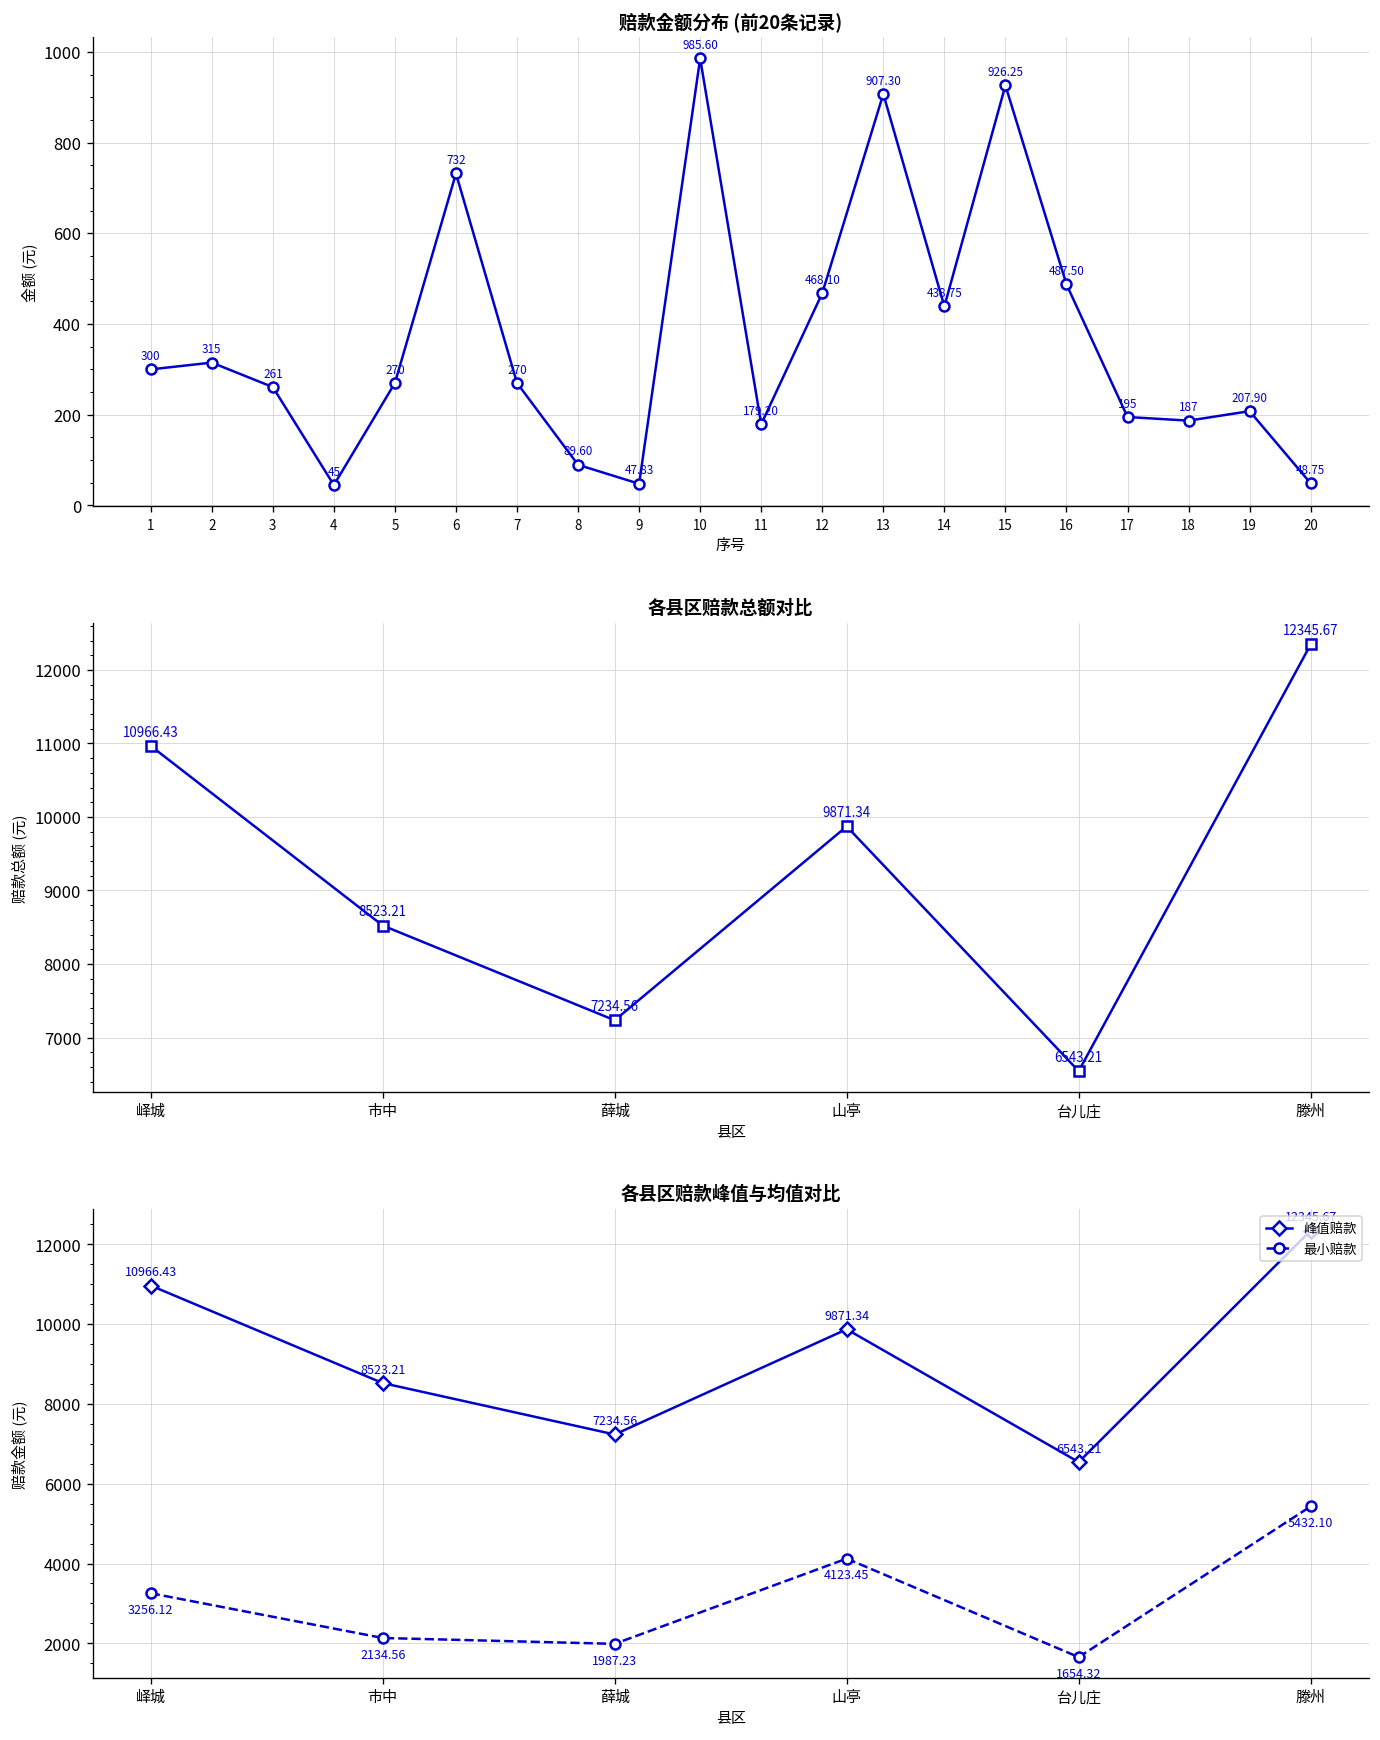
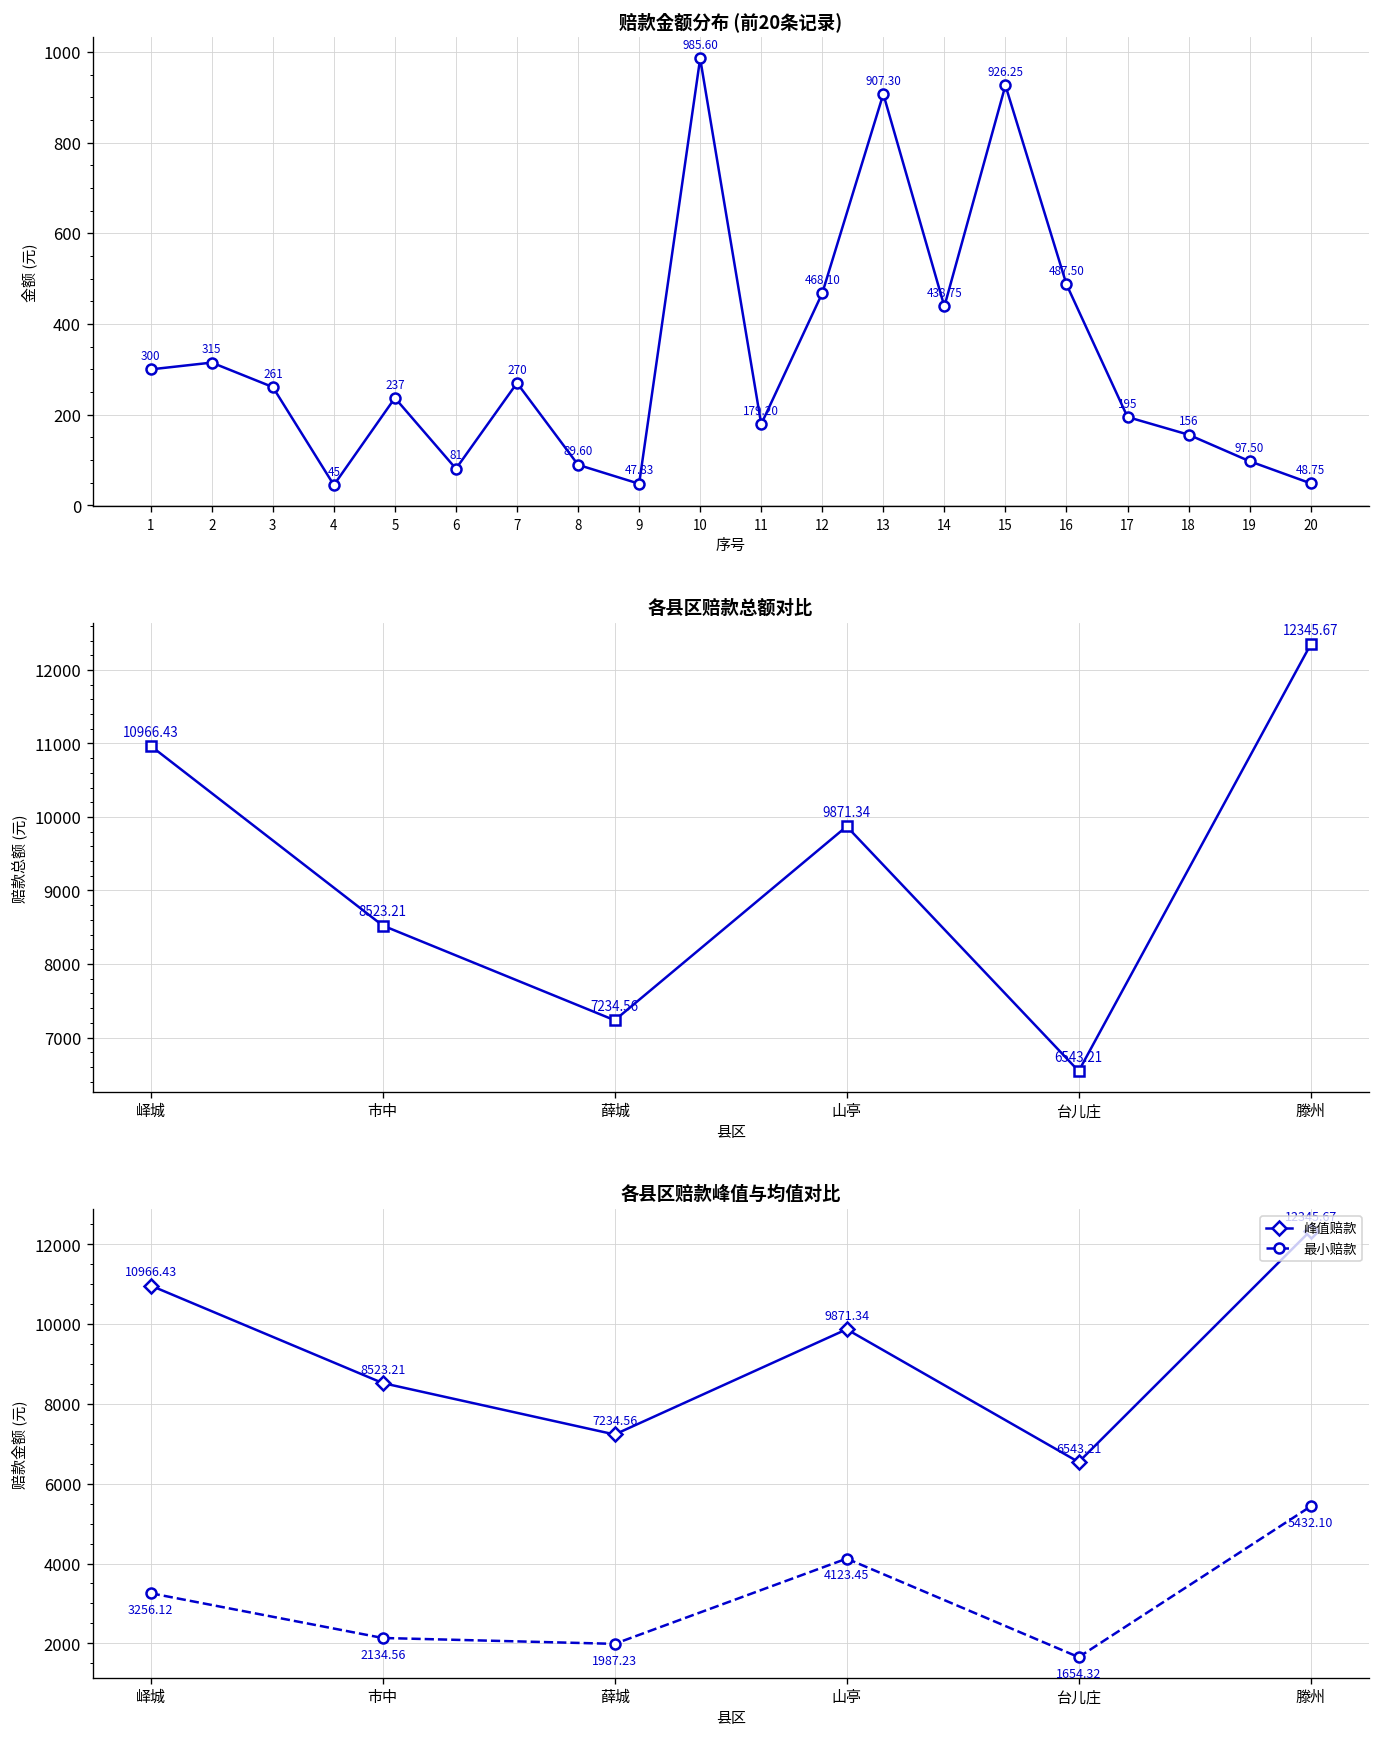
赔款金额分布 (前20条记录), 5: 270 -> 237
赔款金额分布 (前20条记录), 6: 732 -> 81
赔款金额分布 (前20条记录), 18: 187 -> 156
赔款金额分布 (前20条记录), 19: 207.90 -> 97.50
